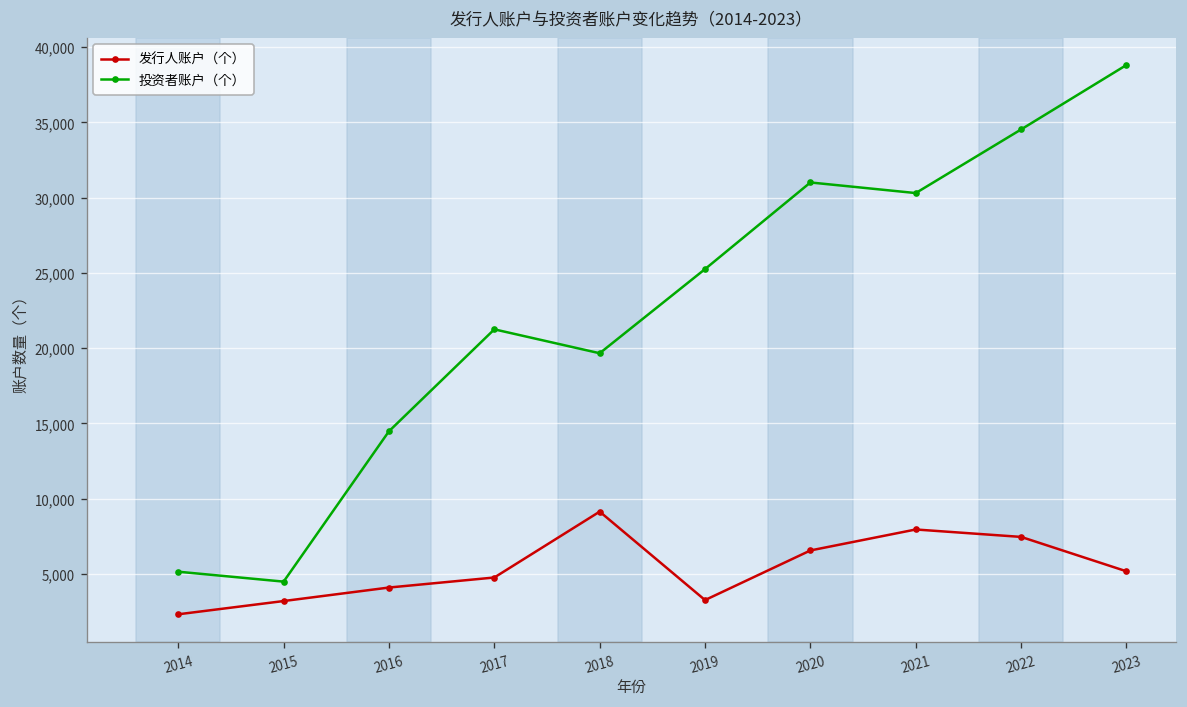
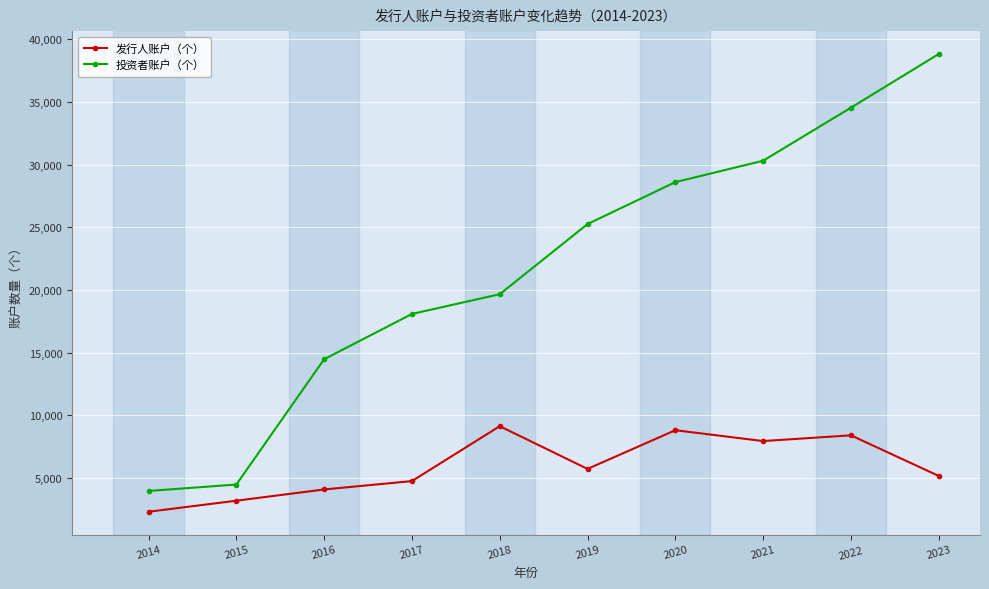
投资者账户（个）, 2014: 5,100 -> 4,000
投资者账户（个）, 2017: 21,200 -> 18,100
发行人账户（个）, 2019: 3,300 -> 5,700
发行人账户（个）, 2020: 6,500 -> 8,800
投资者账户（个）, 2020: 31,000 -> 28,600
发行人账户（个）, 2022: 7,400 -> 8,400
